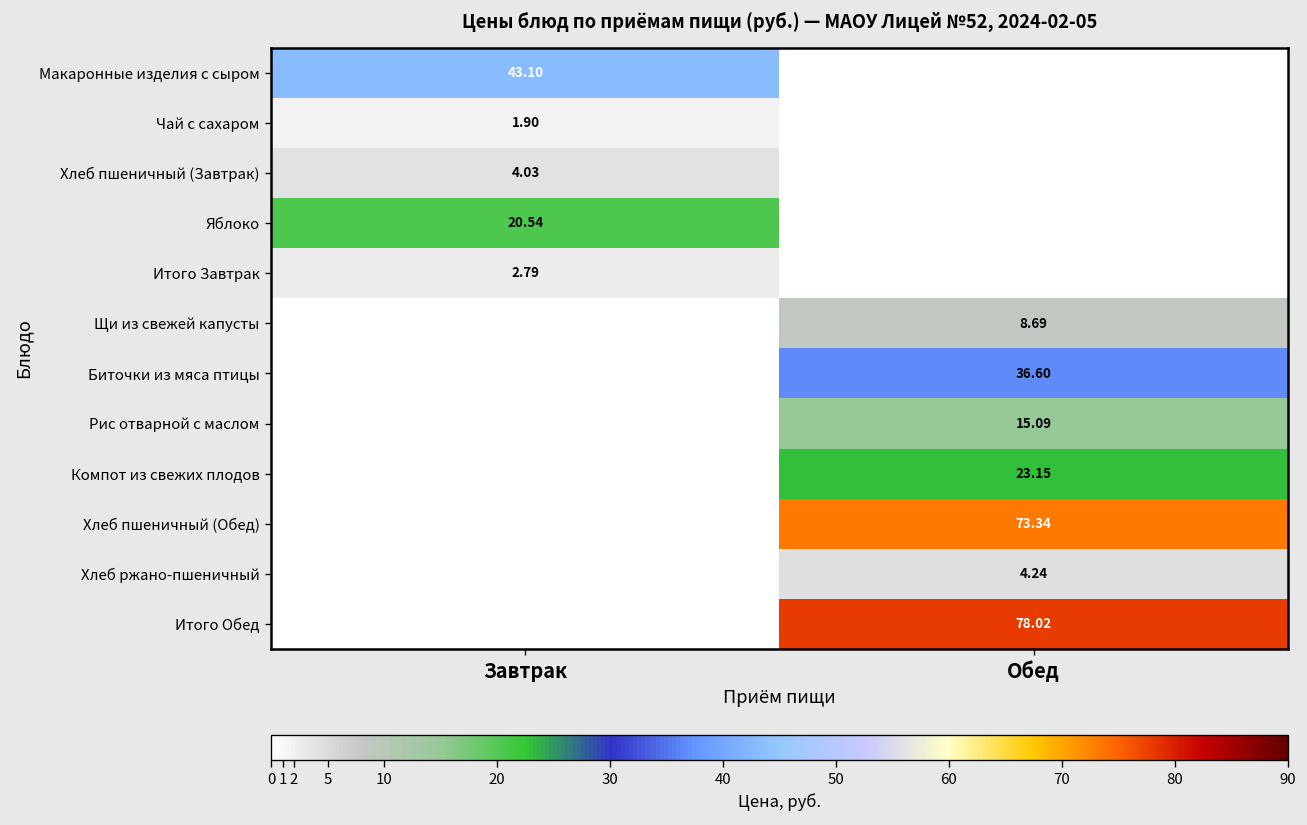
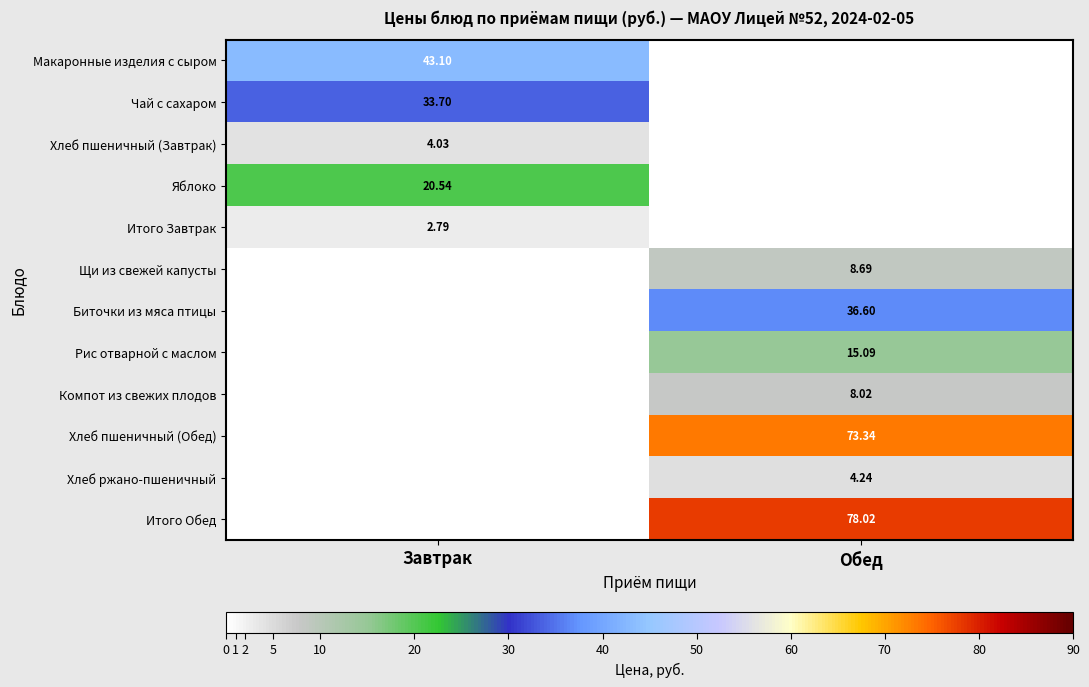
Чай с сахаром, Завтрак: 1.90 -> 33.70
Компот из свежих плодов, Обед: 23.15 -> 8.02
